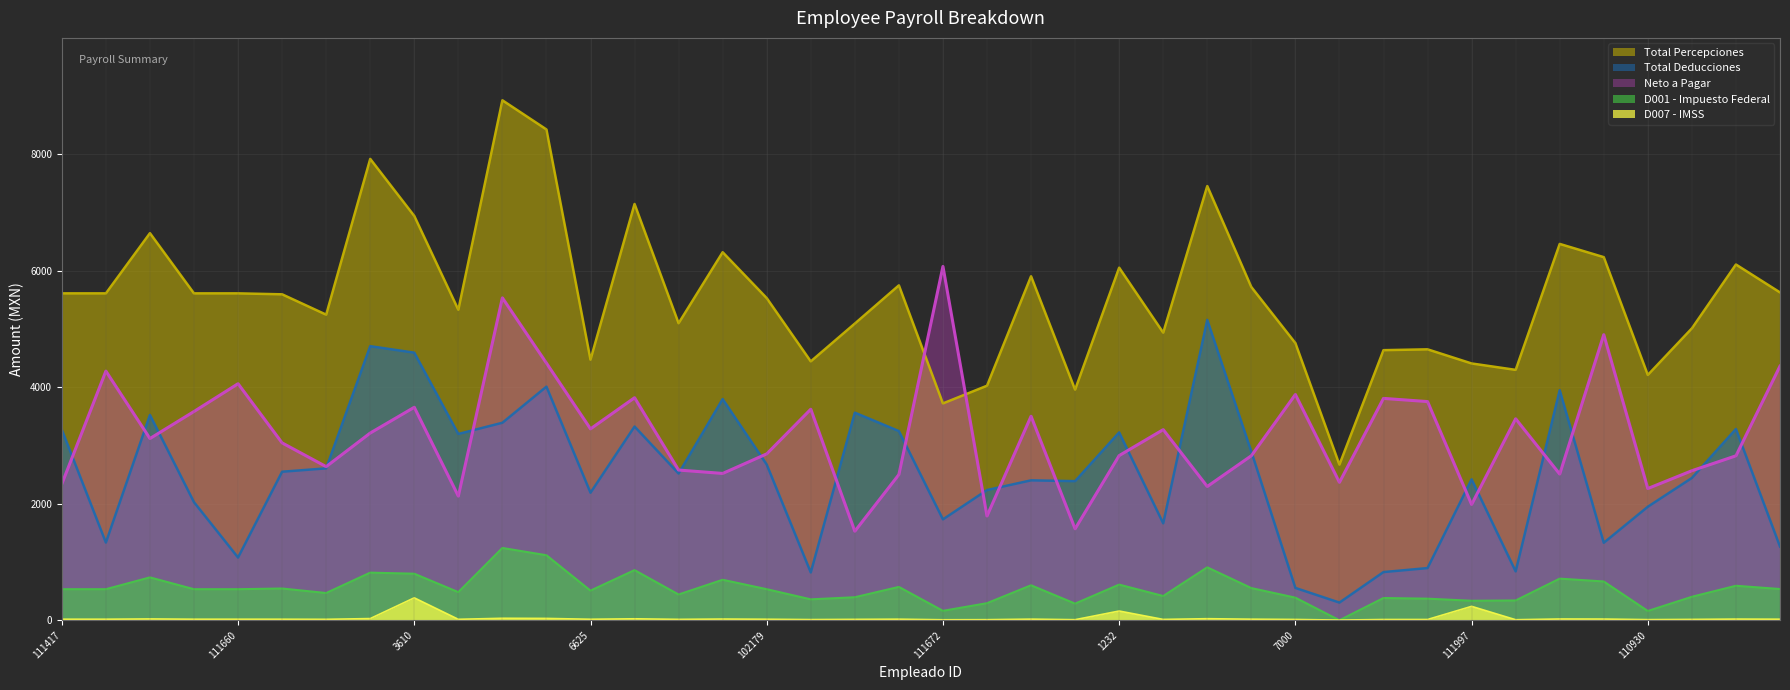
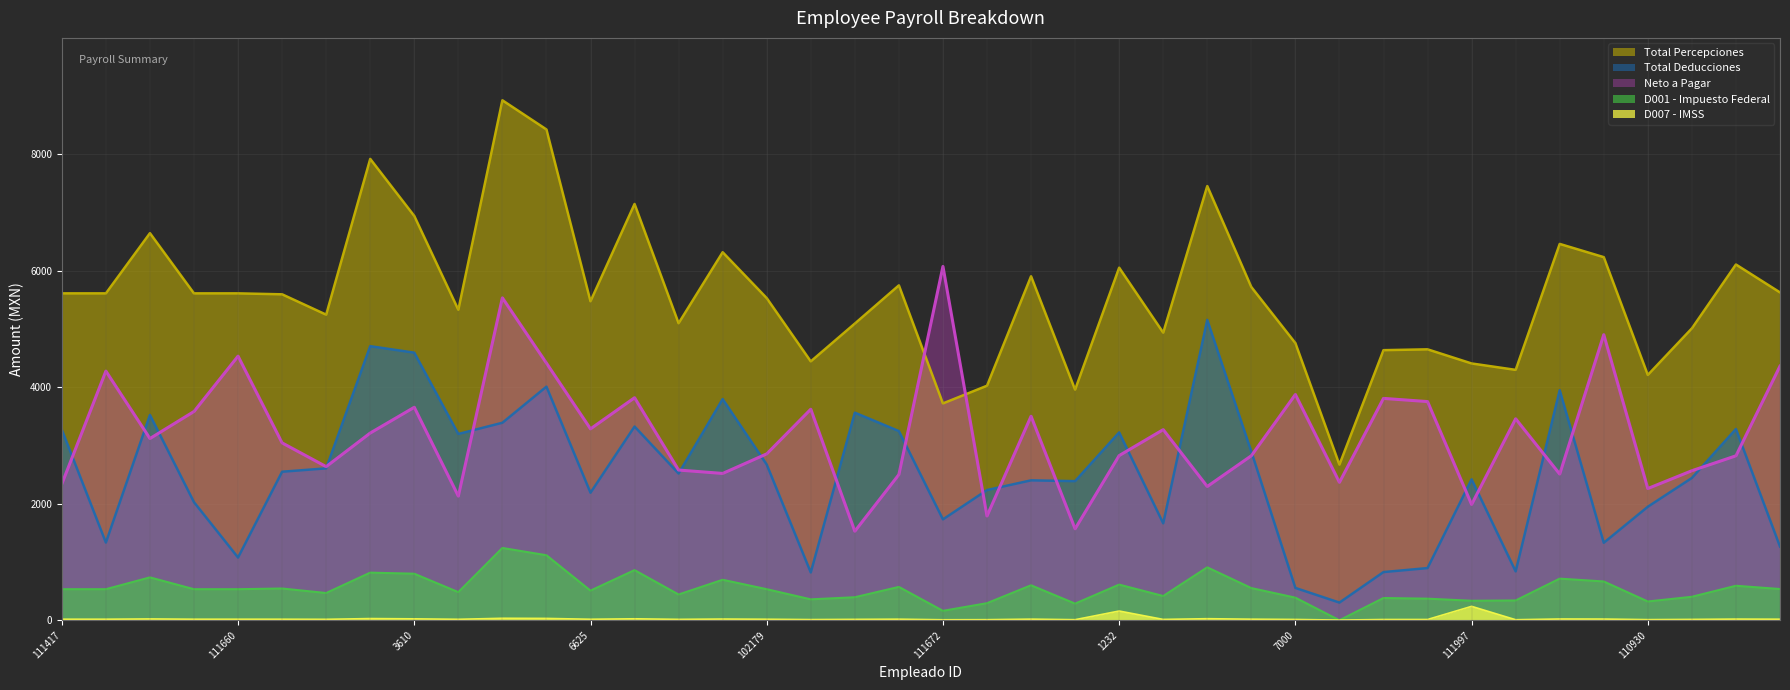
Neto a Pagar, 111660: 4100 -> 4500
D007 - IMSS, 3610: 400 -> 0
Total Percepciones, 6625: 4500 -> 5500
D001 - Impuesto Federal, 110930: 200 -> 300
